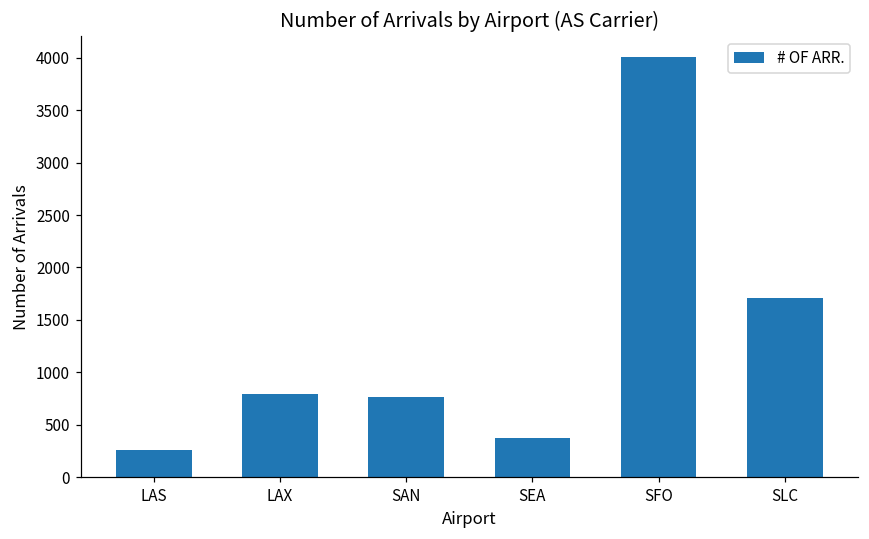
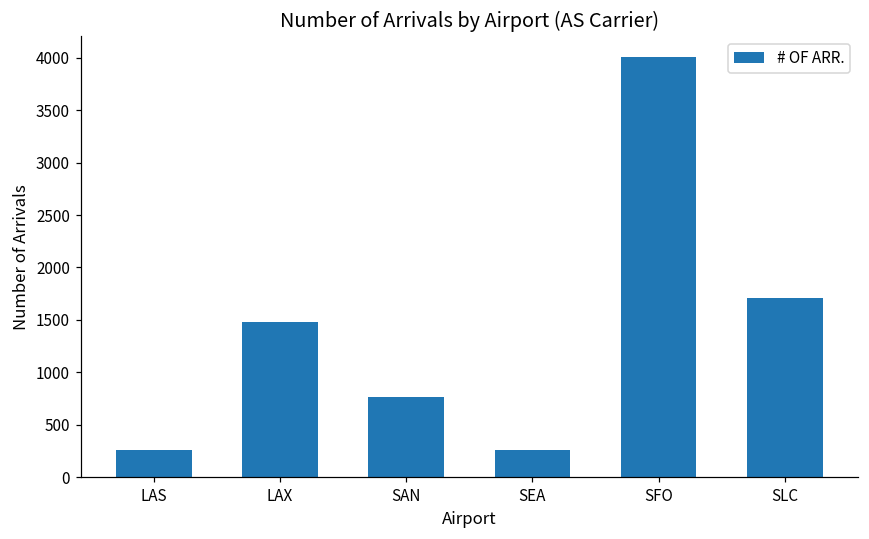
LAX: 800 -> 1500
SEA: 400 -> 300
